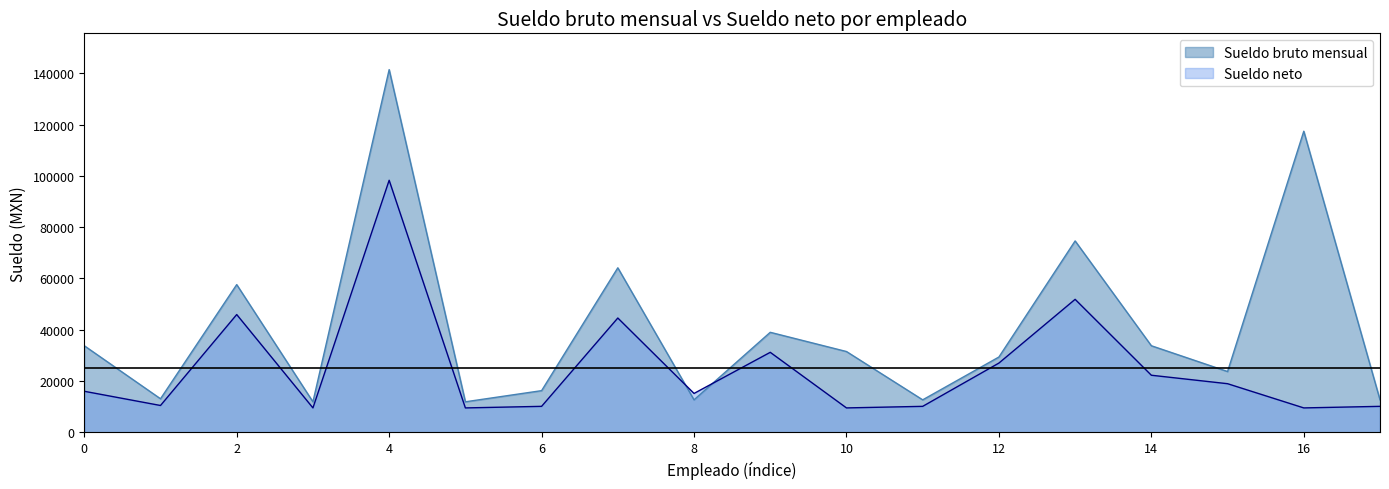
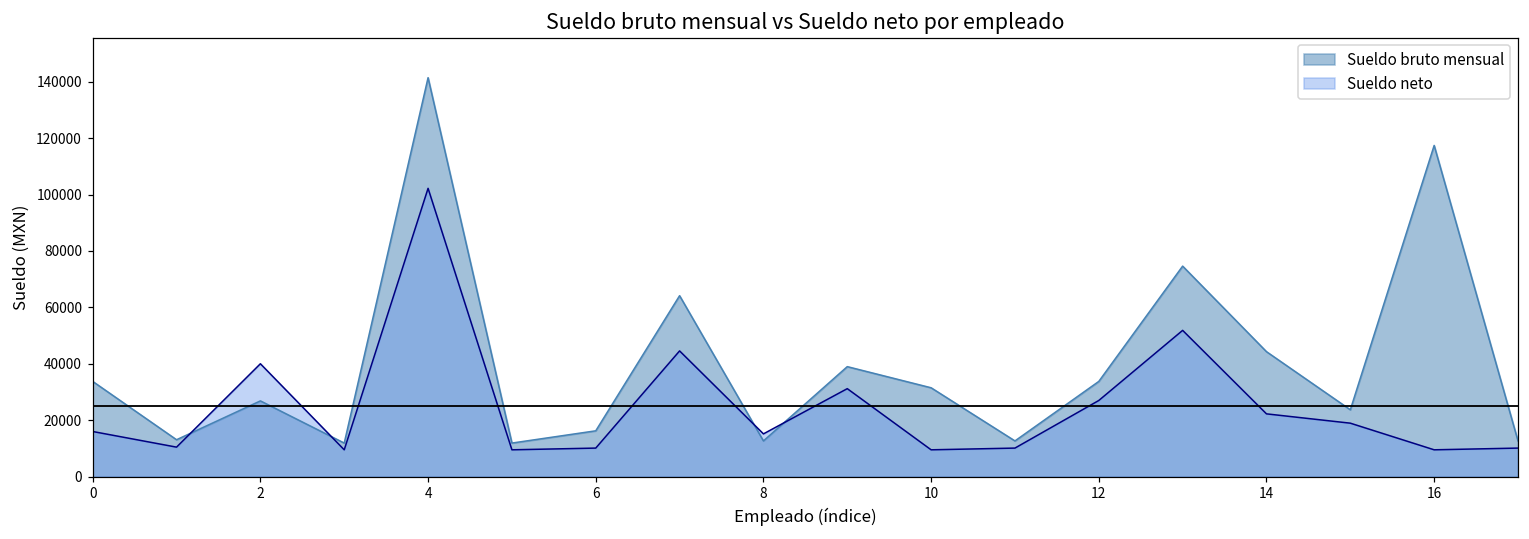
Sueldo bruto mensual, 2: 58000 -> 27000
Sueldo neto, 2: 46000 -> 40000
Sueldo neto, 4: 98000 -> 102000
Sueldo bruto mensual, 12: 29000 -> 34000
Sueldo bruto mensual, 14: 34000 -> 44000
